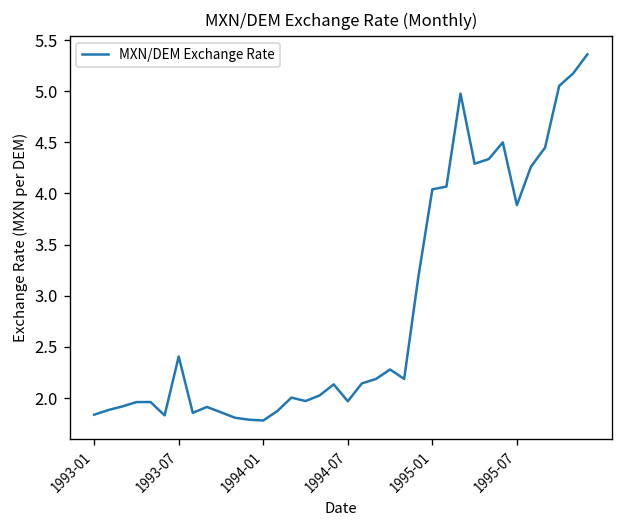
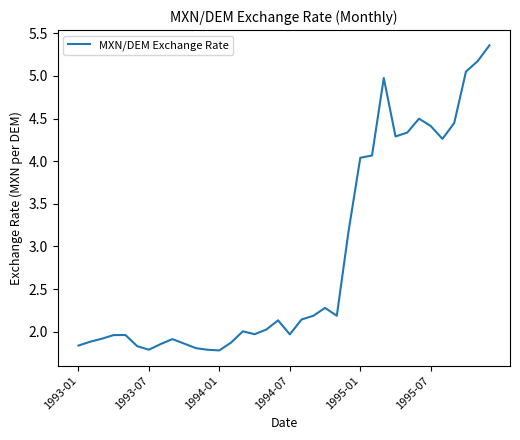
1993-07: 2.4 -> 1.8
1995-07: 3.9 -> 4.4
